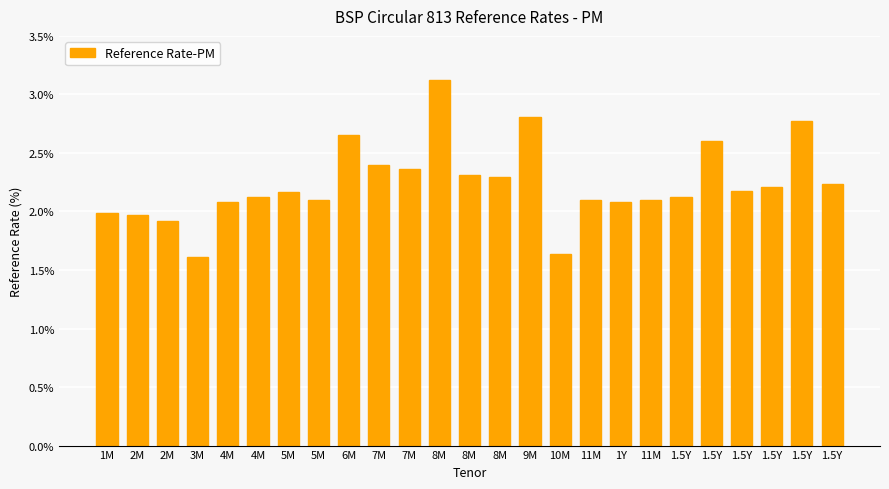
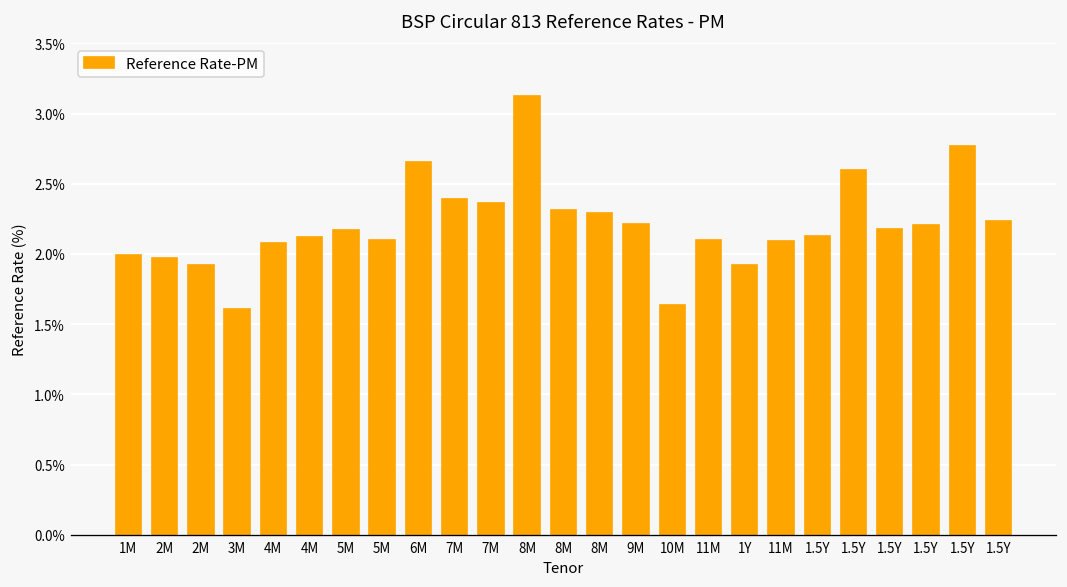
9M: 2.81% -> 2.21%
1Y: 2.08% -> 1.92%
